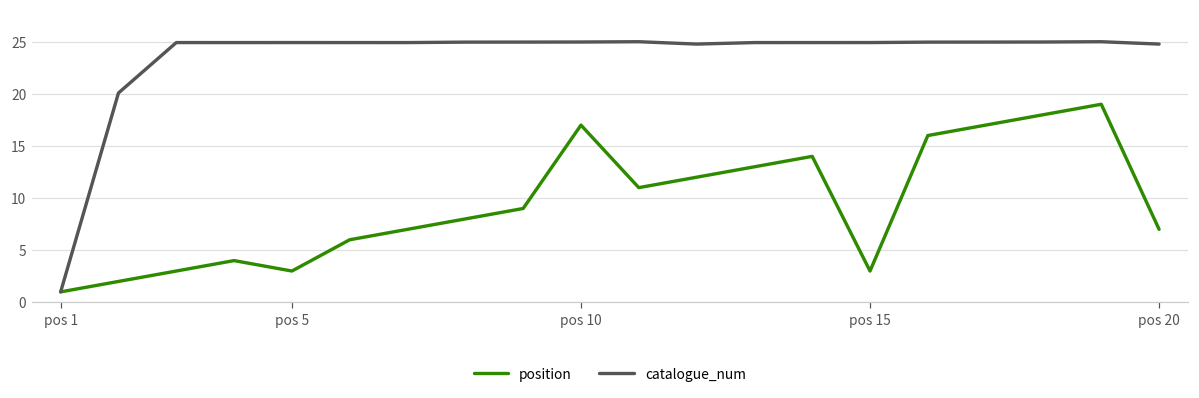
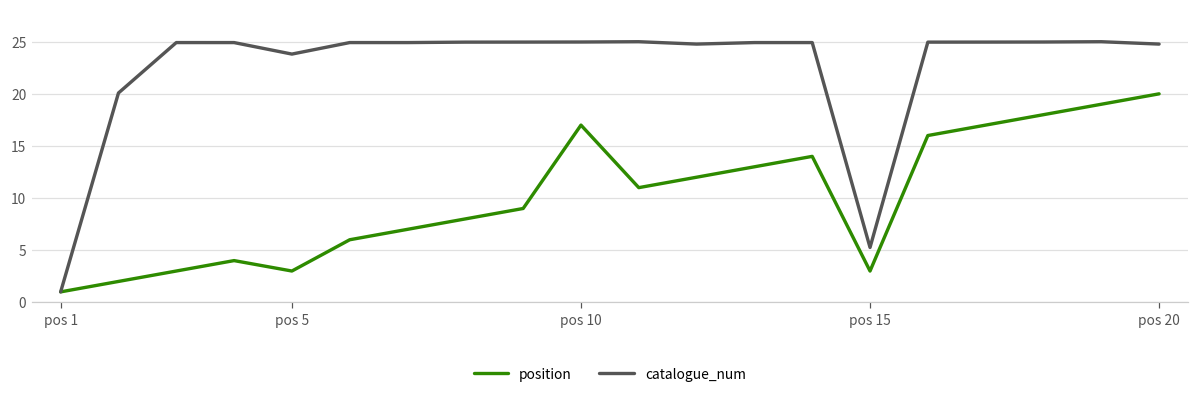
catalogue_num, pos 5: 25 -> 24
catalogue_num, pos 15: 25 -> 5
position, pos 20: 7 -> 20
